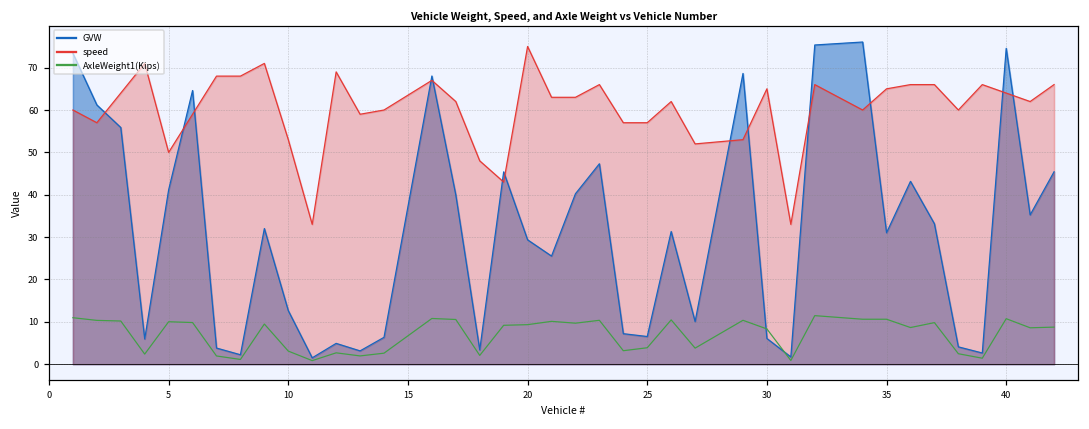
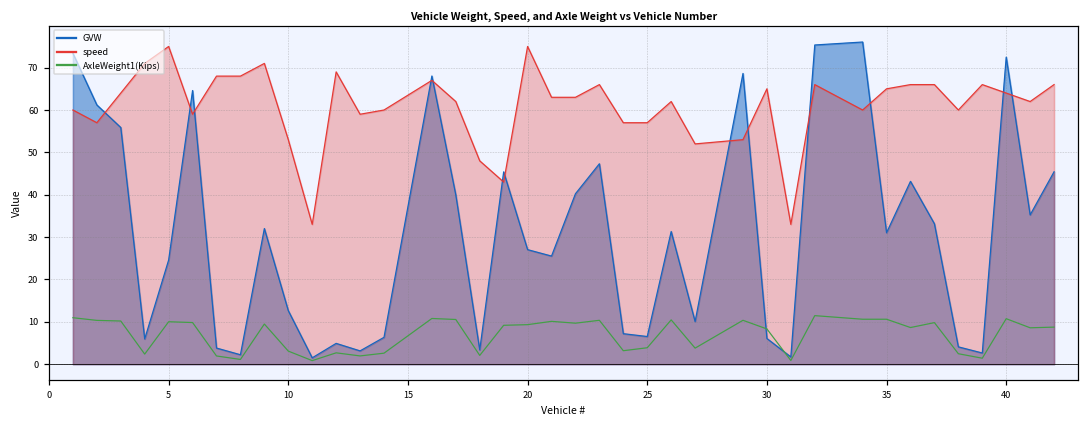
GVW, 5: 41 -> 25
speed, 5: 50 -> 75
GVW, 20: 29 -> 27
GVW, 40: 75 -> 72
